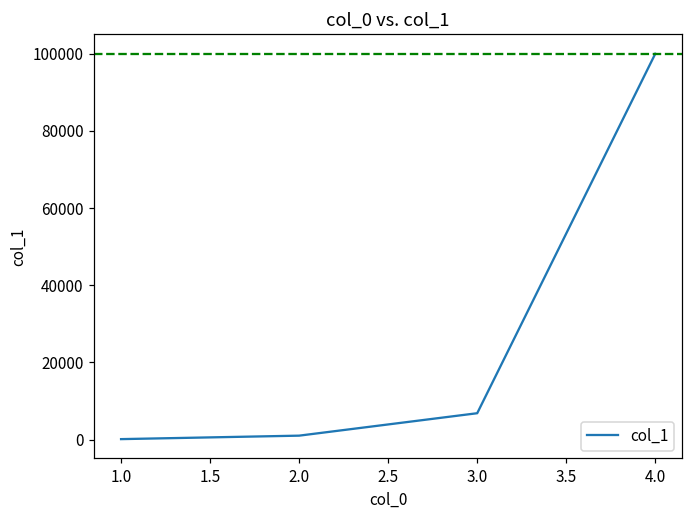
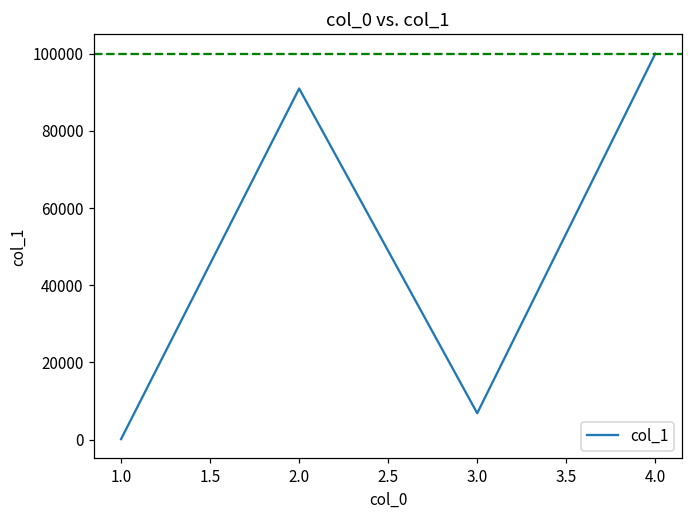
2.0: 1000 -> 91000
